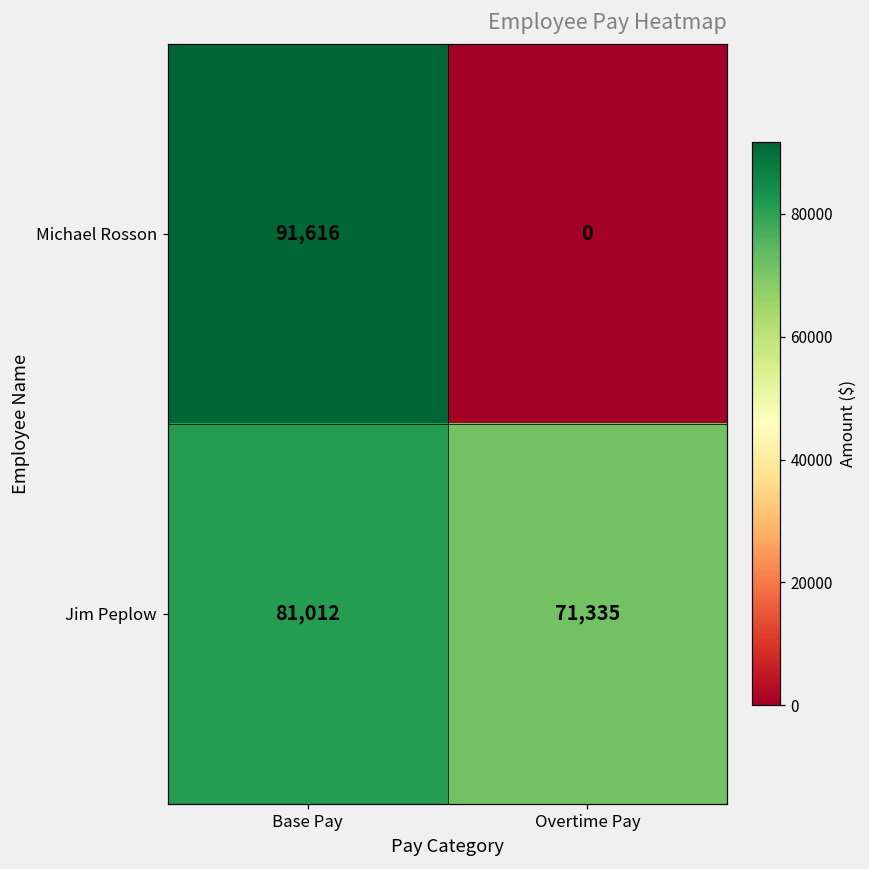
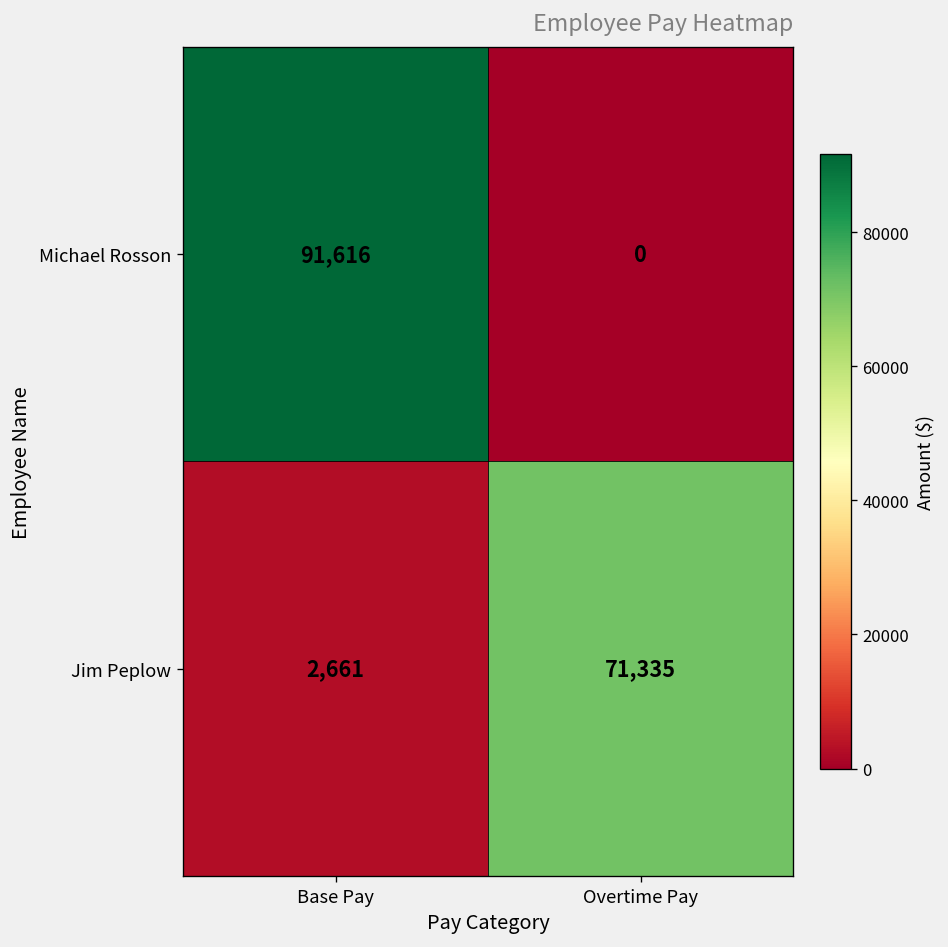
Jim Peplow, Base Pay: 81,012 -> 2,661
